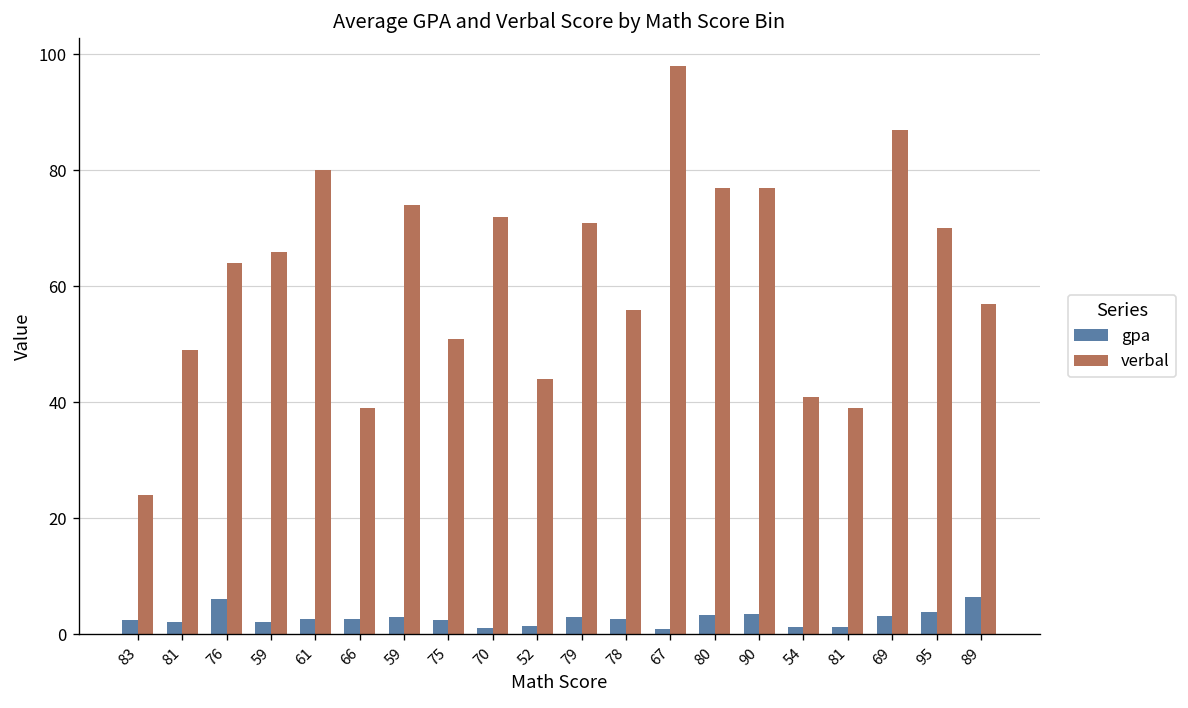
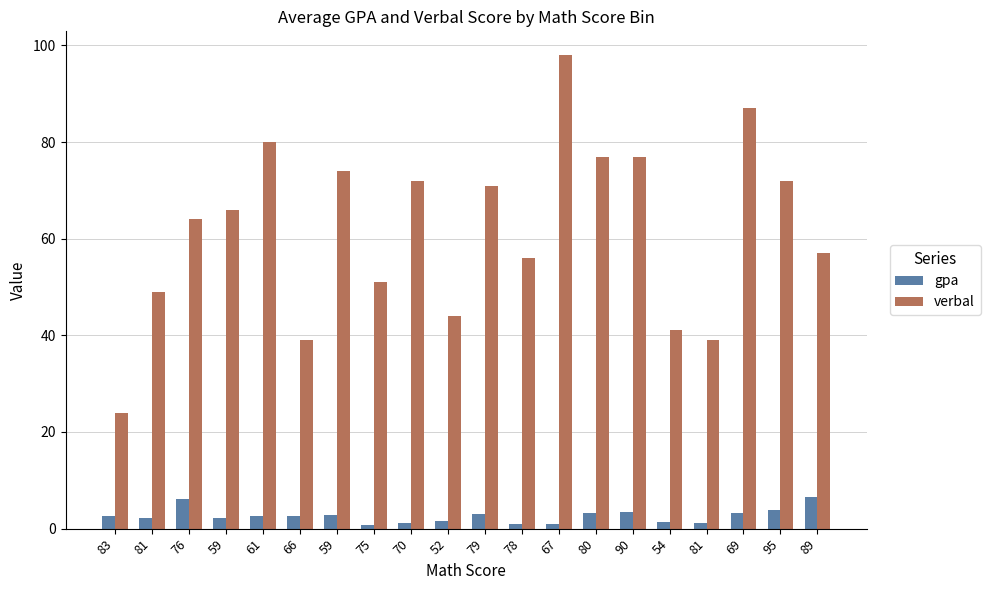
gpa, 75: 2 -> 1
gpa, 78: 3 -> 1
verbal, 95: 70 -> 72
